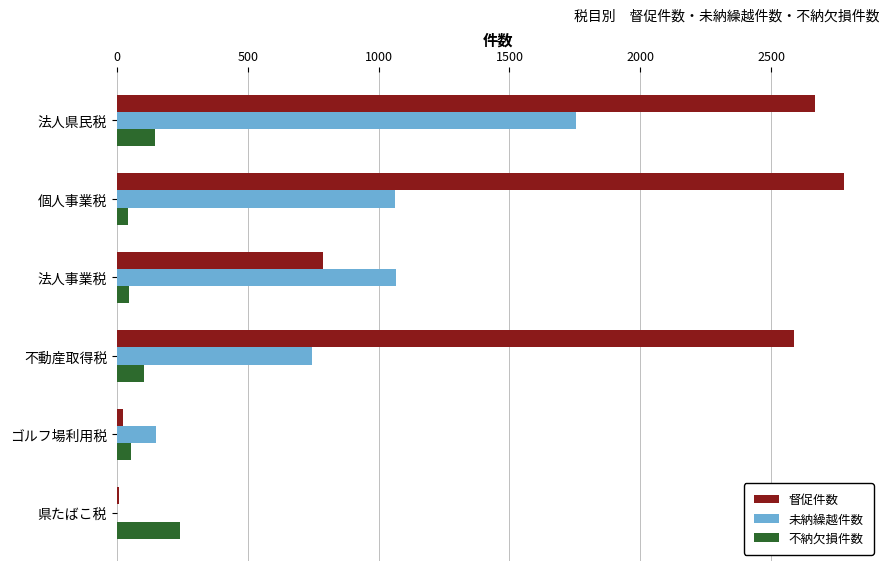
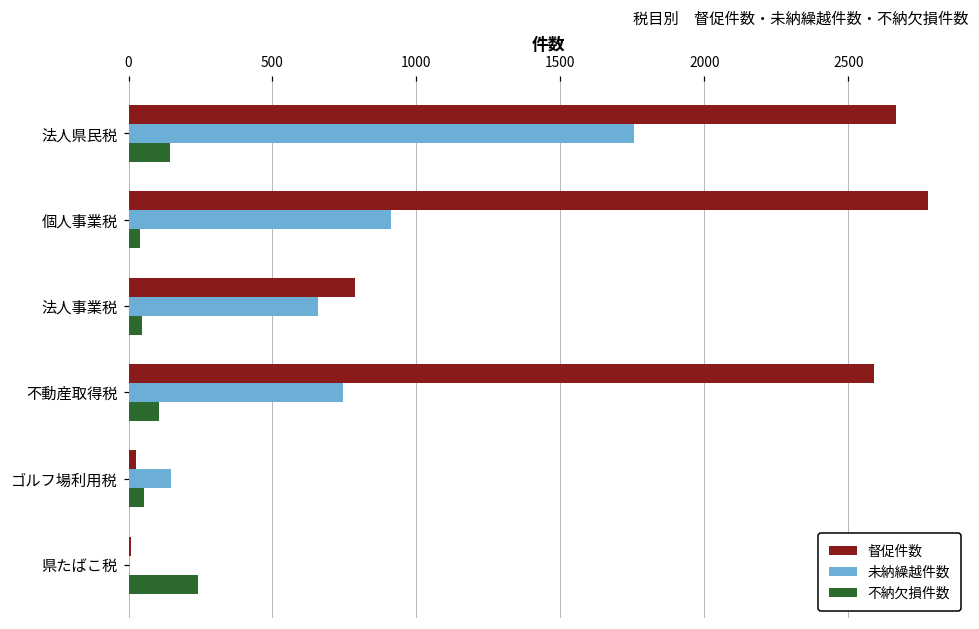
未納繰越件数, 個人事業税: 1060 -> 910
未納繰越件数, 法人事業税: 1070 -> 660
